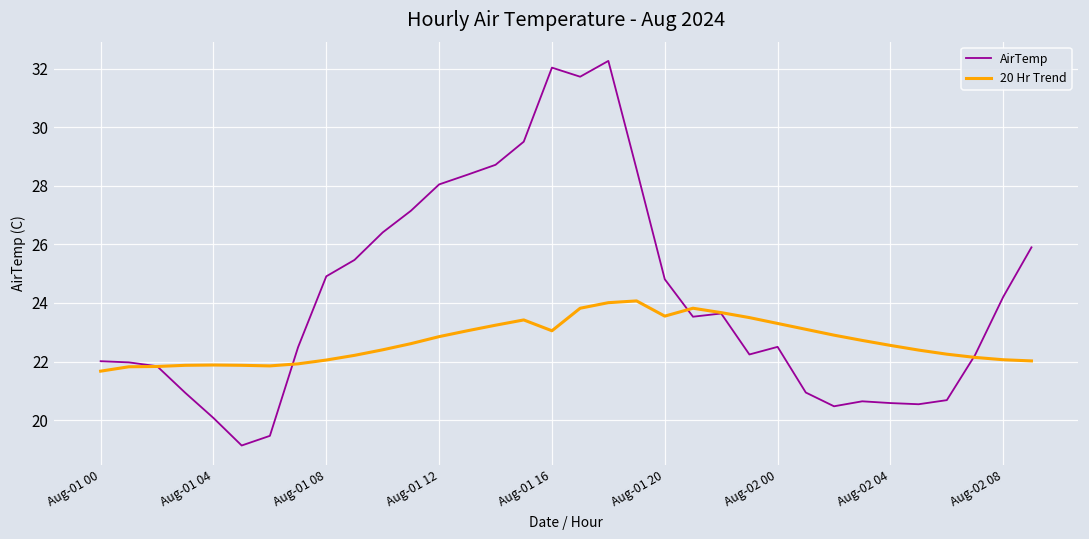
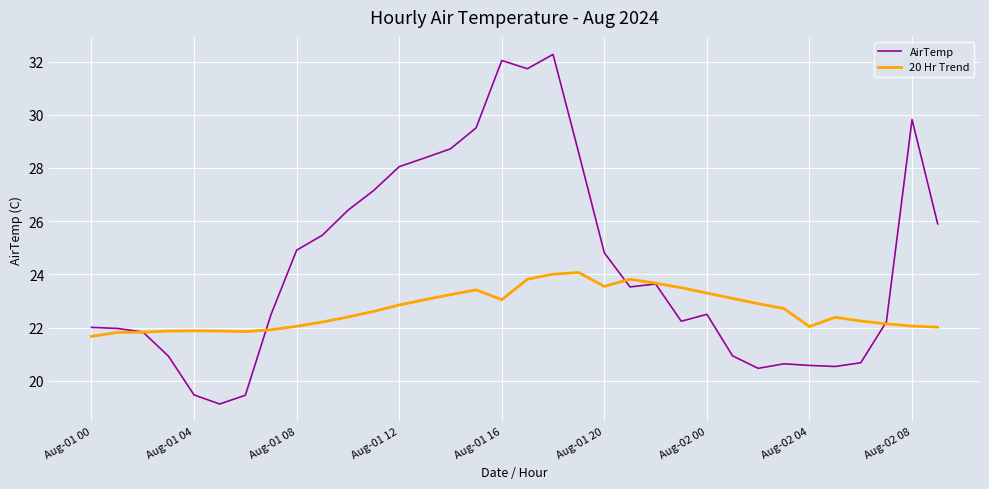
AirTemp, Aug-01 04: 20.1 -> 19.5
20 Hr Trend, Aug-02 04: 22.6 -> 22.0
AirTemp, Aug-02 08: 24.2 -> 29.8
